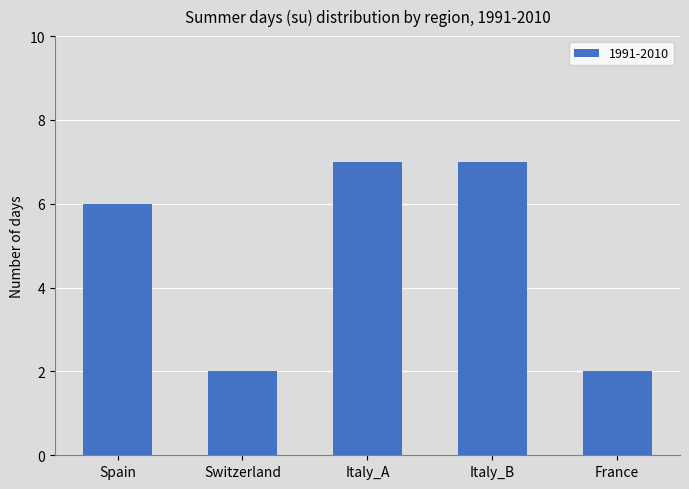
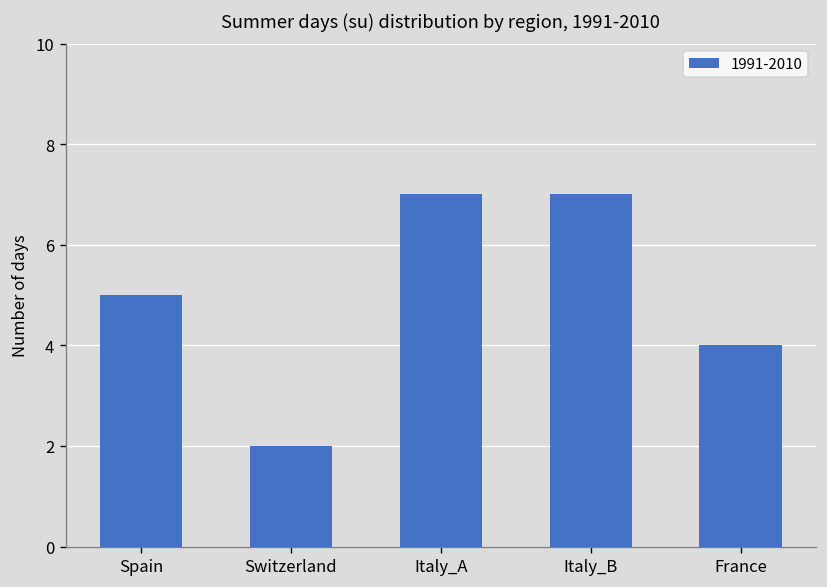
Spain: 6 -> 5
France: 2 -> 4
